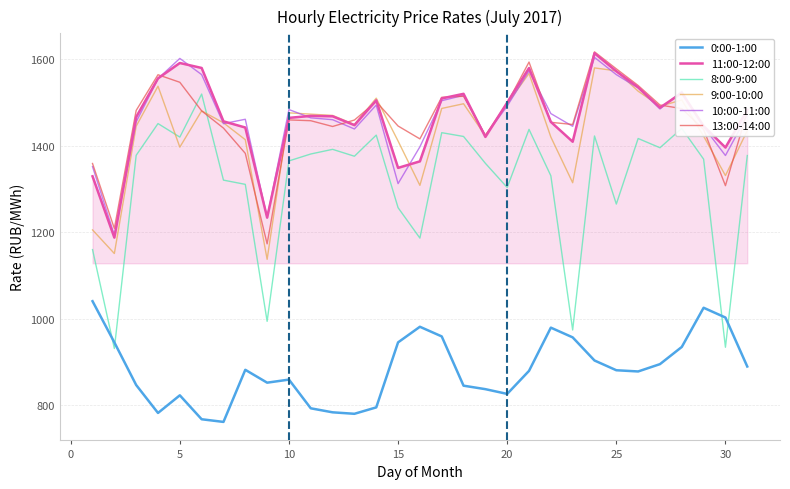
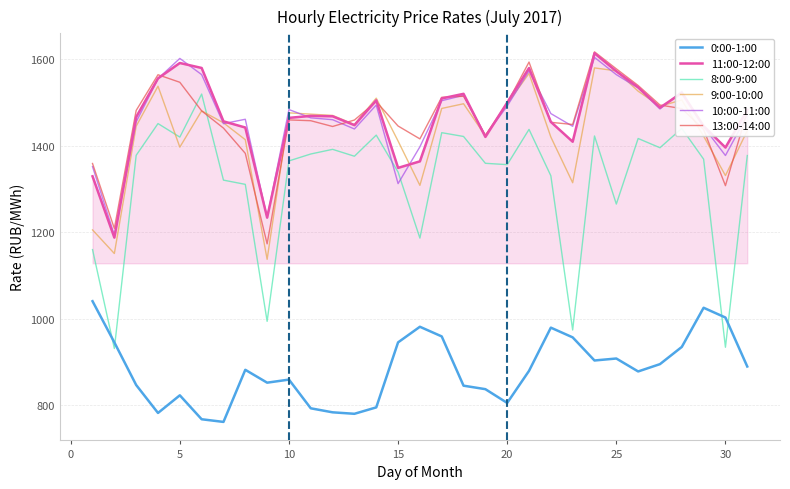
8:00-9:00, 15: 1260 -> 1340
0:00-1:00, 20: 830 -> 810
8:00-9:00, 20: 1300 -> 1360
0:00-1:00, 25: 880 -> 910
